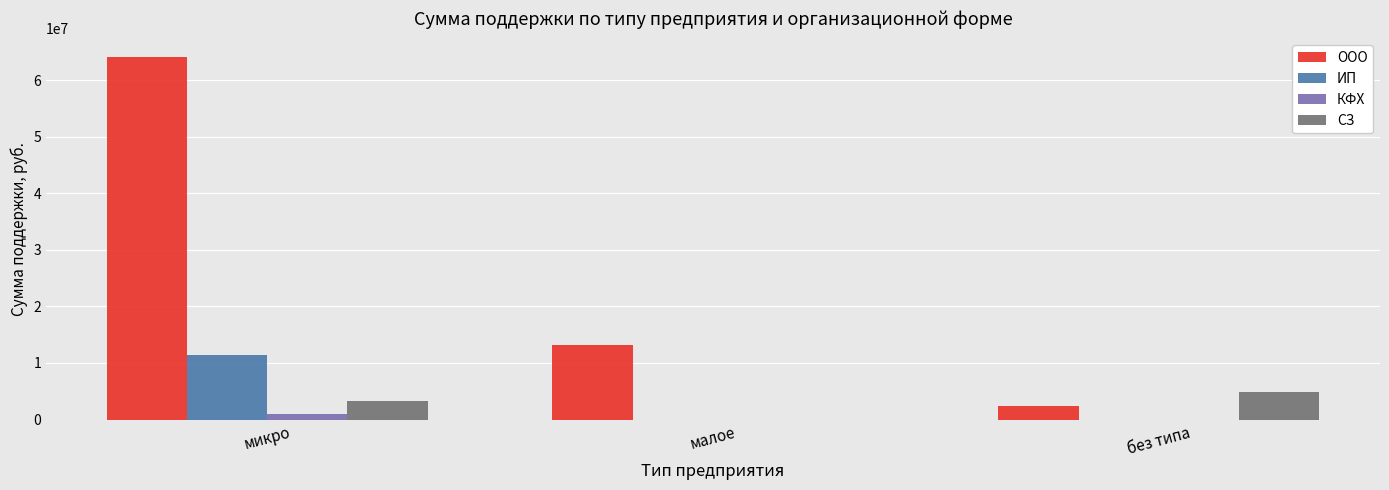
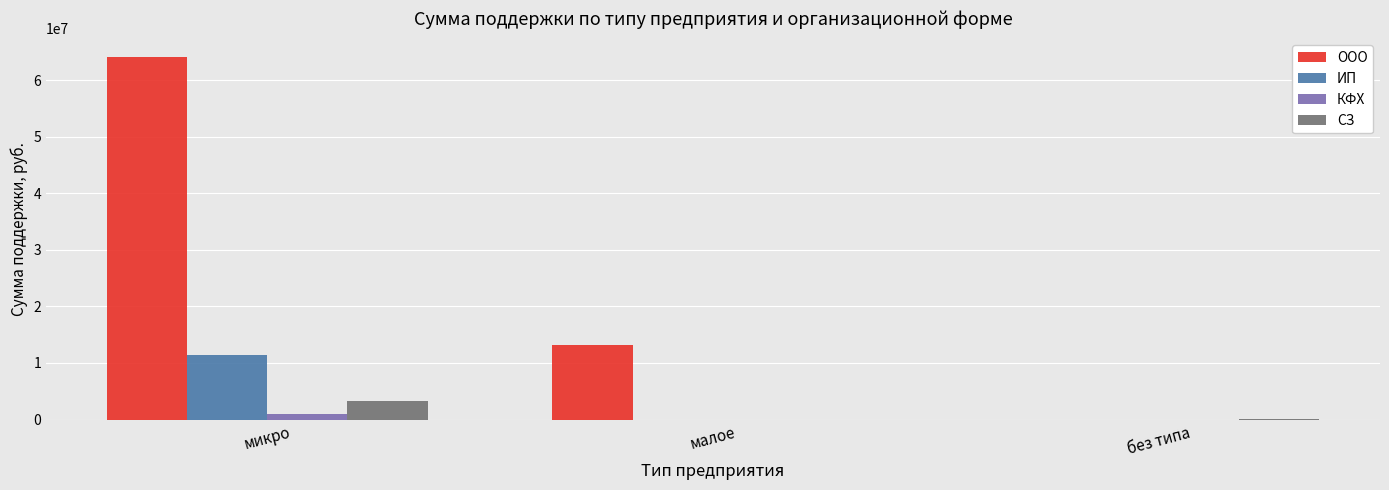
ООО, без типа: 2000000 -> 0
СЗ, без типа: 5000000 -> 0
